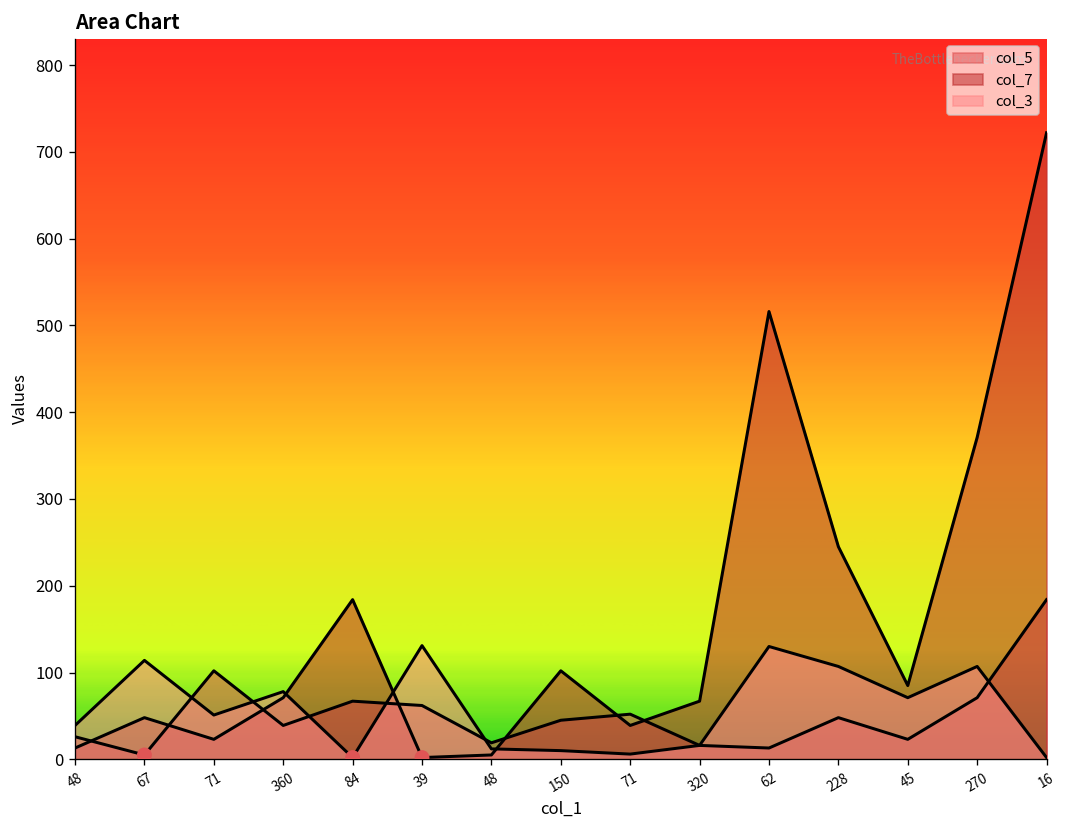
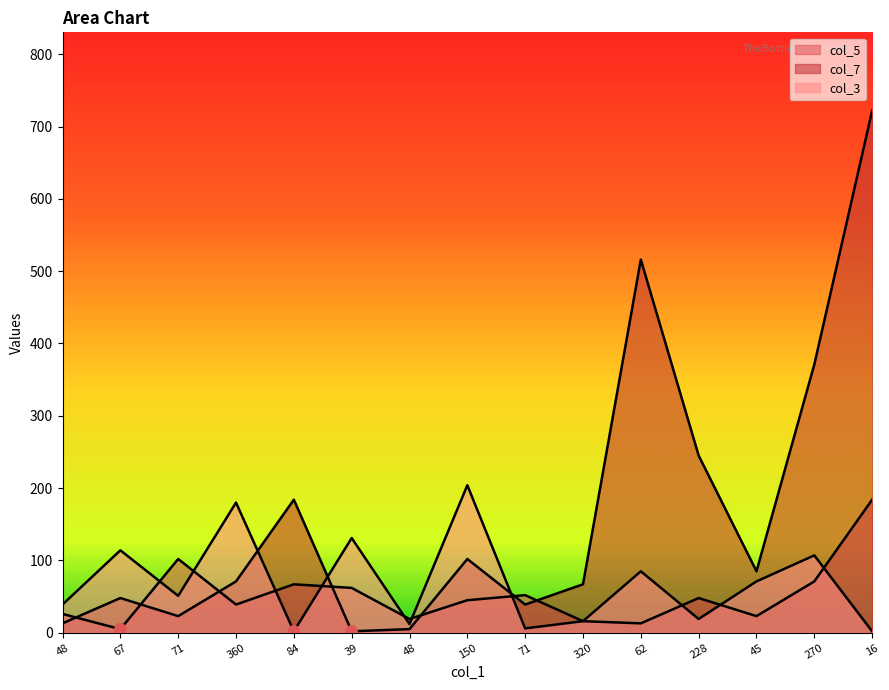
col_3, 360: 80 -> 180
col_3, 150: 10 -> 200
col_3, 62: 130 -> 90
col_3, 228: 110 -> 20
